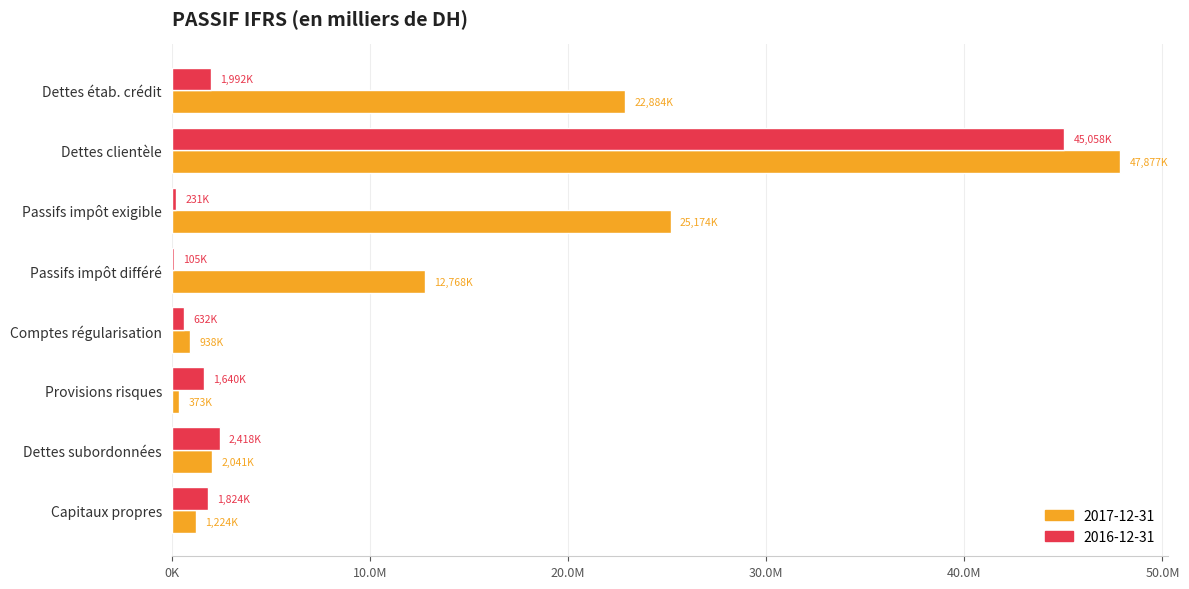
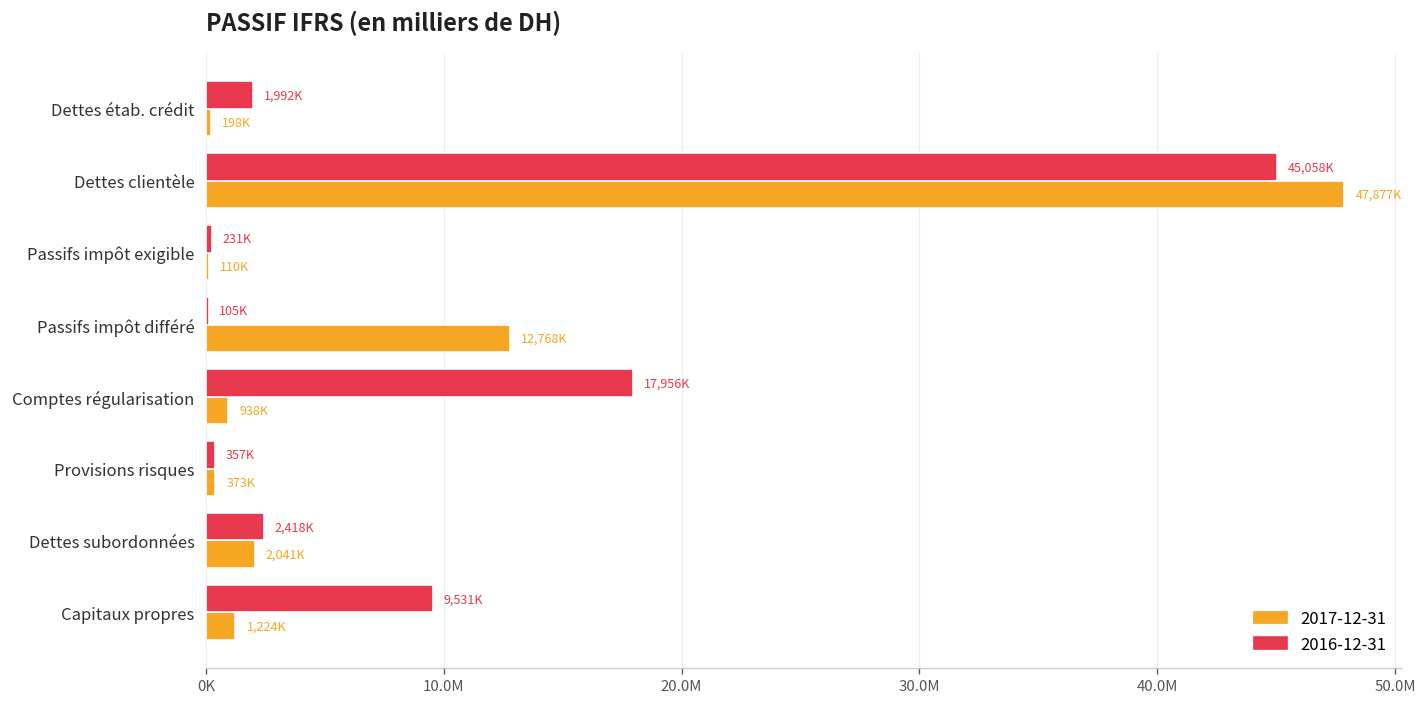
2017-12-31, Dettes étab. crédit: 22,884K -> 198K
2017-12-31, Passifs impôt exigible: 25,174K -> 110K
2016-12-31, Comptes régularisation: 632K -> 17,956K
2016-12-31, Provisions risques: 1,640K -> 357K
2016-12-31, Capitaux propres: 1,824K -> 9,531K
